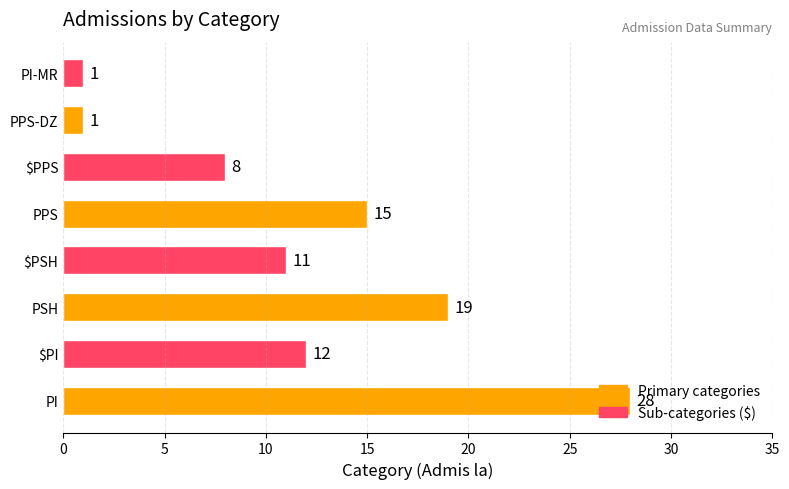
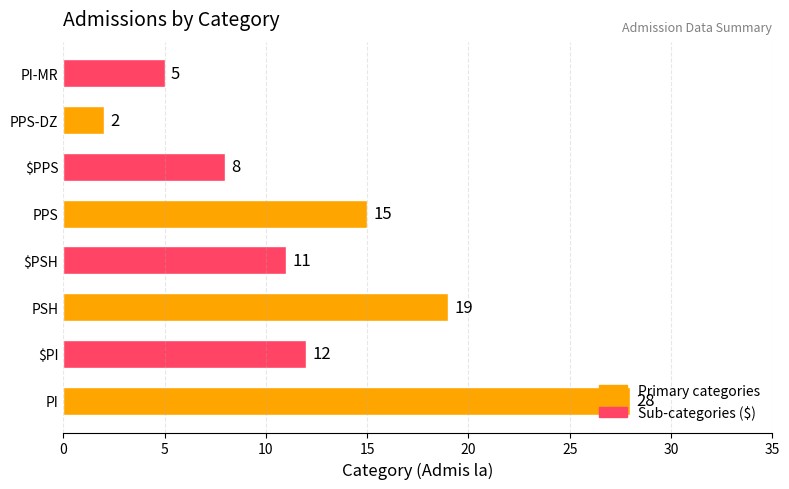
PI-MR: 1 -> 5
PPS-DZ: 1 -> 2
